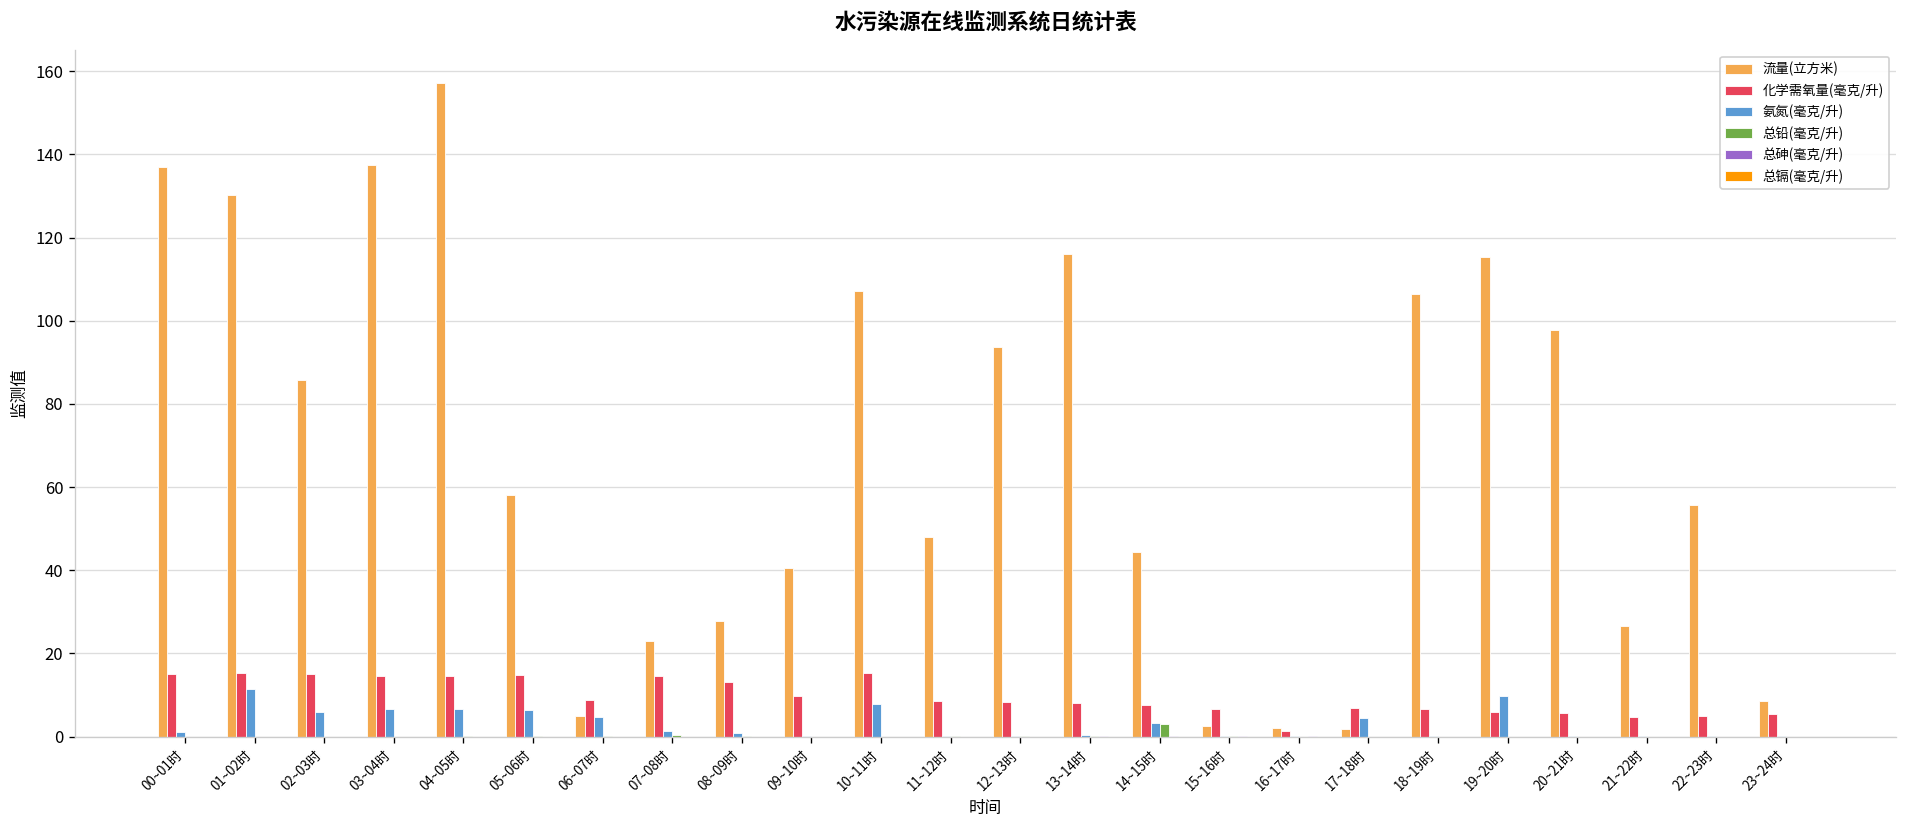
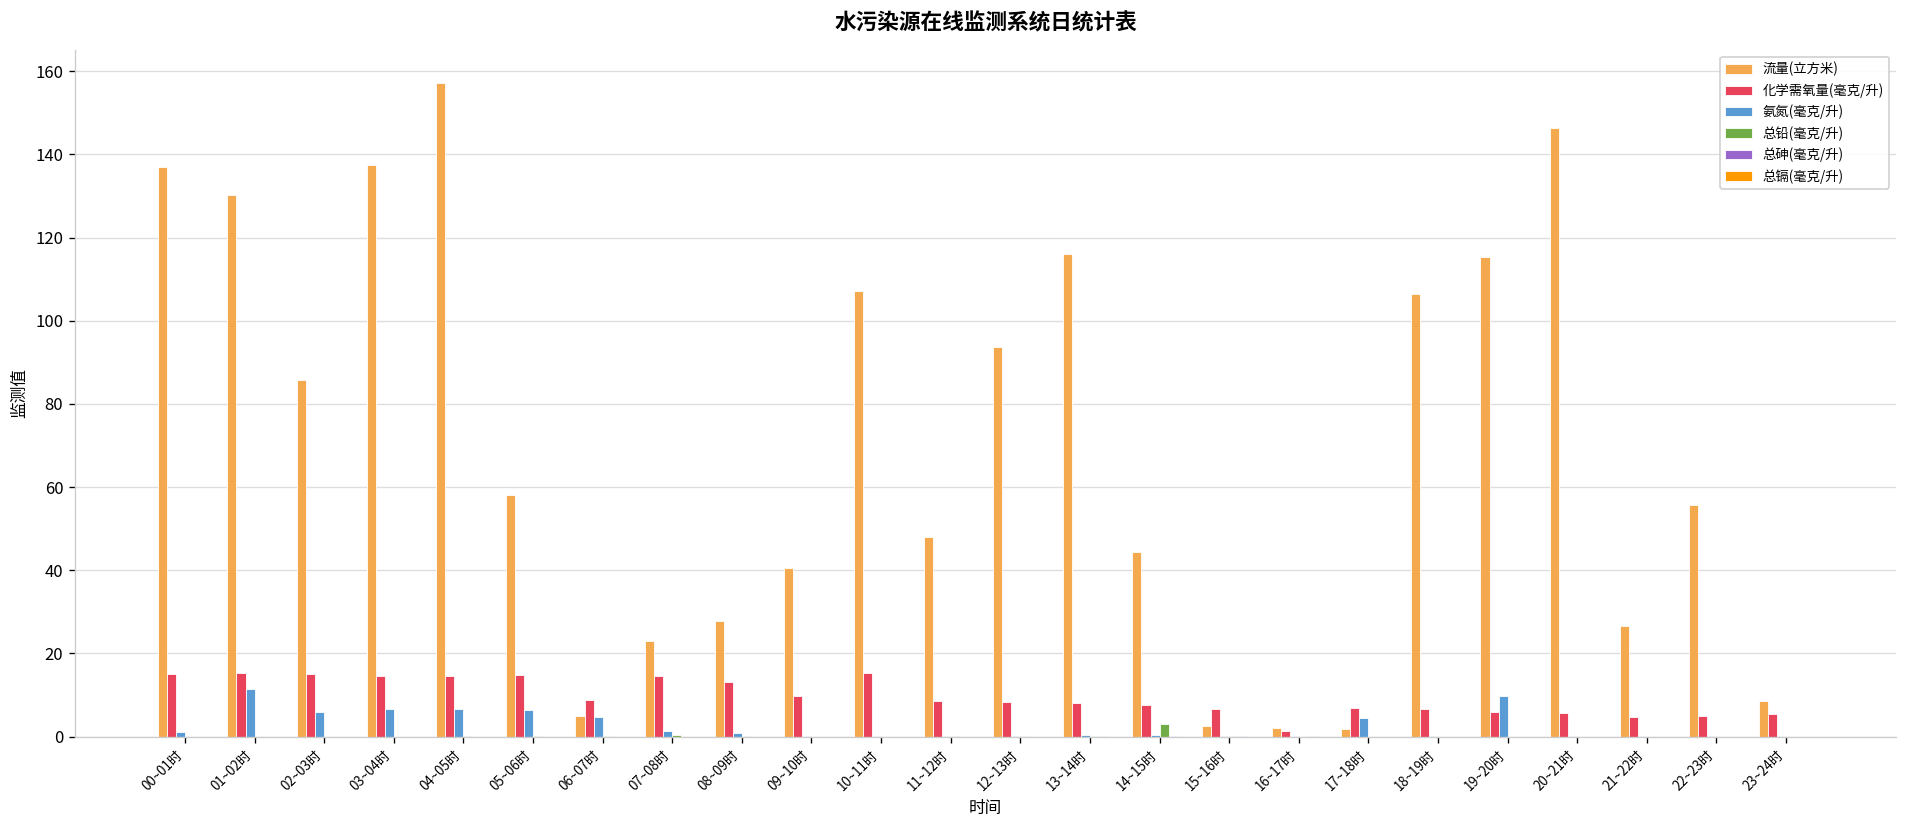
氨氮(毫克/升), 10~11时: 8 -> 0
氨氮(毫克/升), 14~15时: 3 -> 0
流量(立方米), 20~21时: 98 -> 146
